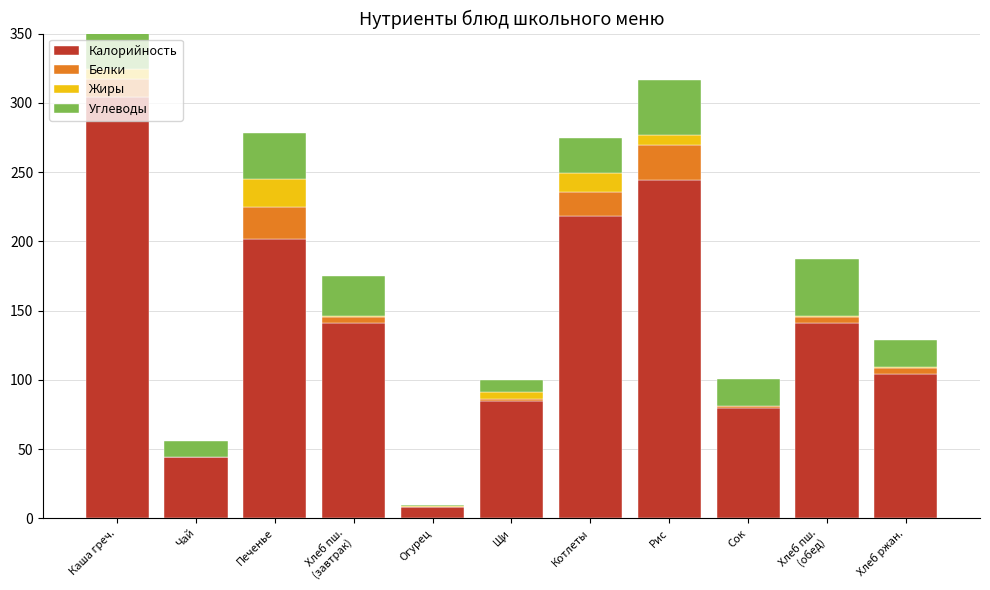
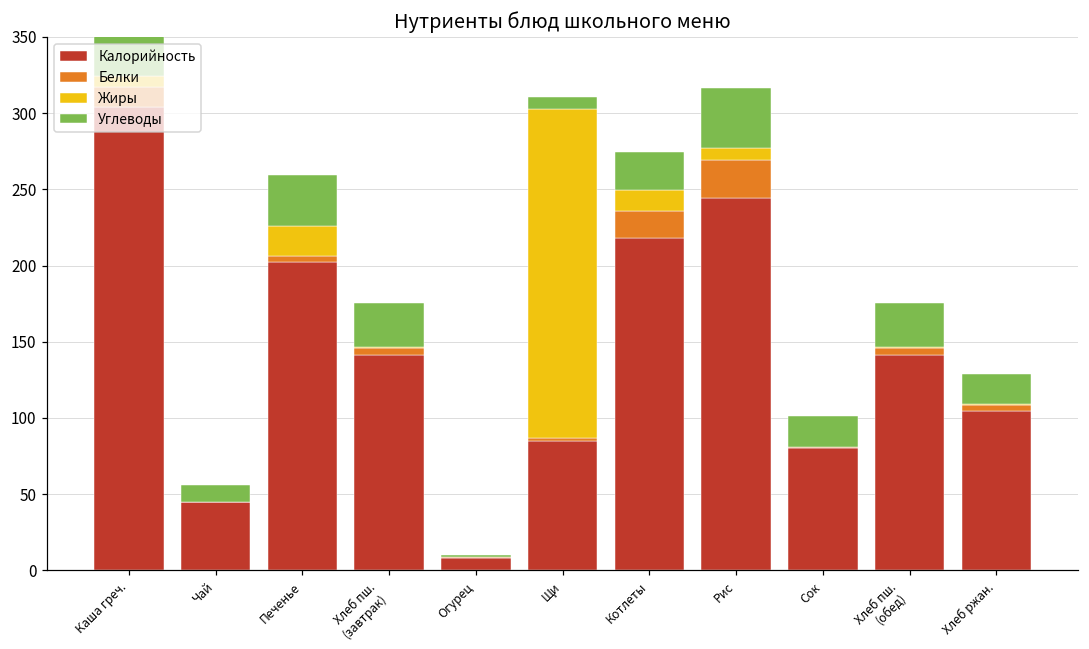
Белки, Печенье: 23 -> 4
Жиры, Щи: 5 -> 216
Углеводы, Хлеб пш. (обед): 41 -> 29
